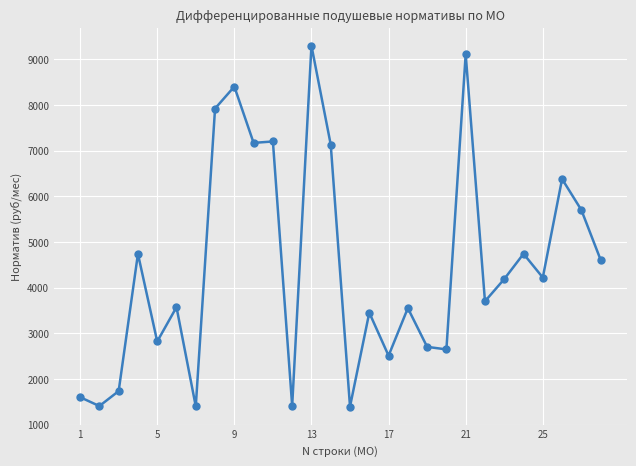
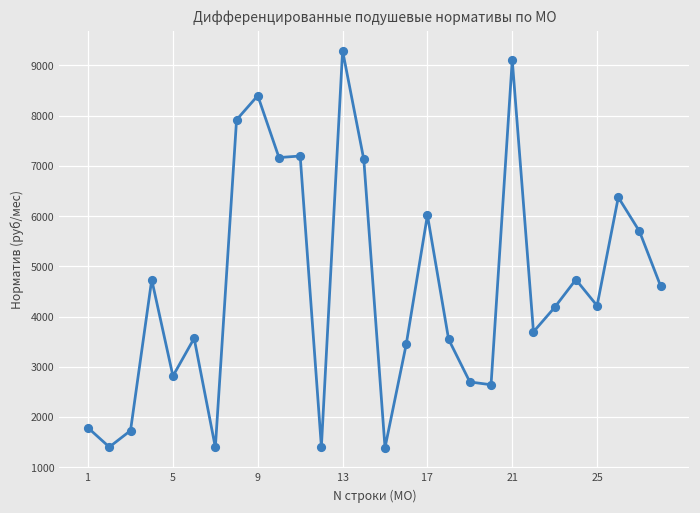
1: 1600 -> 1800
17: 2500 -> 6000
